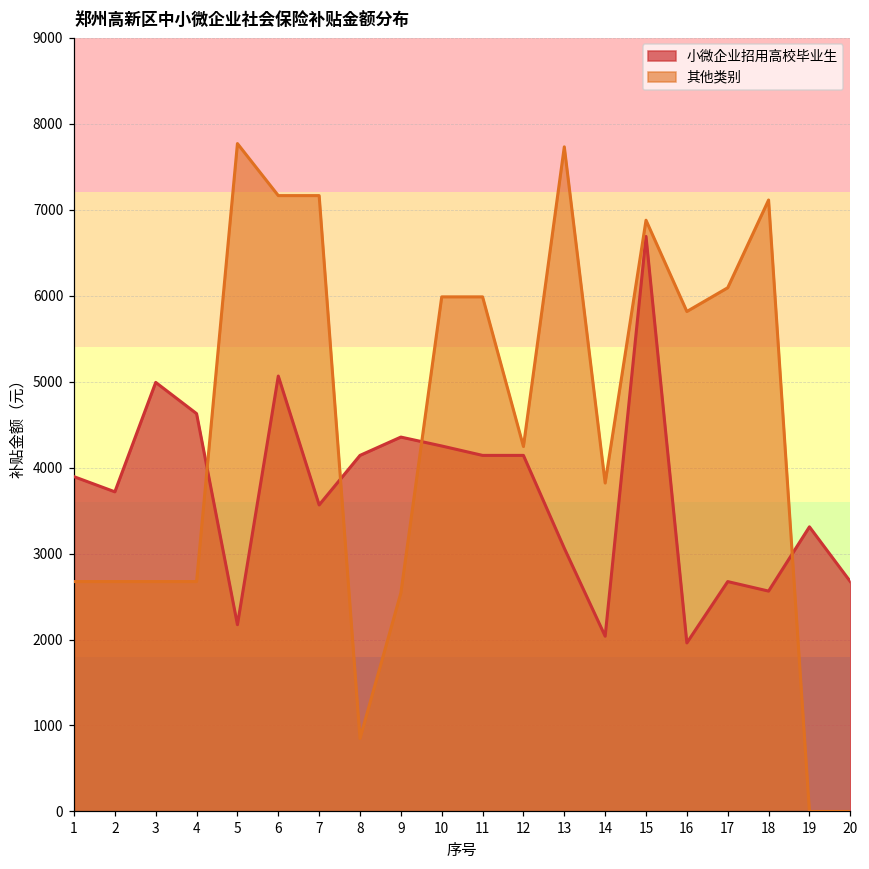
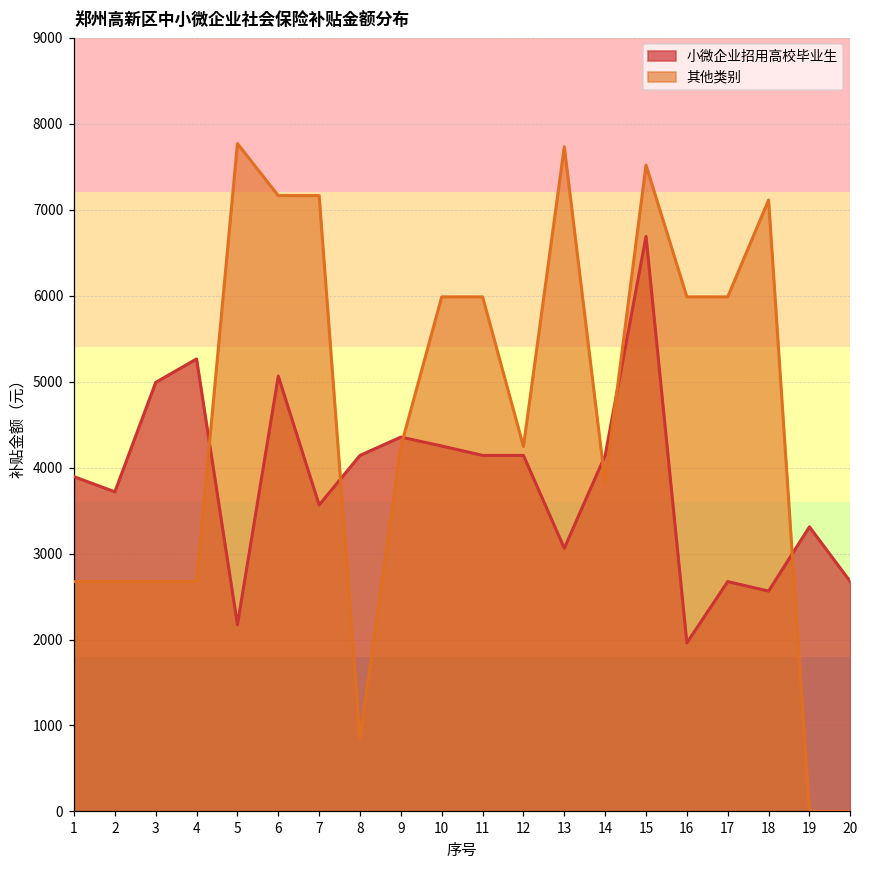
小微企业招用高校毕业生, 4: 4600 -> 5300
其他类别, 9: 2500 -> 4200
小微企业招用高校毕业生, 14: 2000 -> 4100
其他类别, 15: 6900 -> 7500
其他类别, 16: 5800 -> 6000
其他类别, 17: 6100 -> 6000
